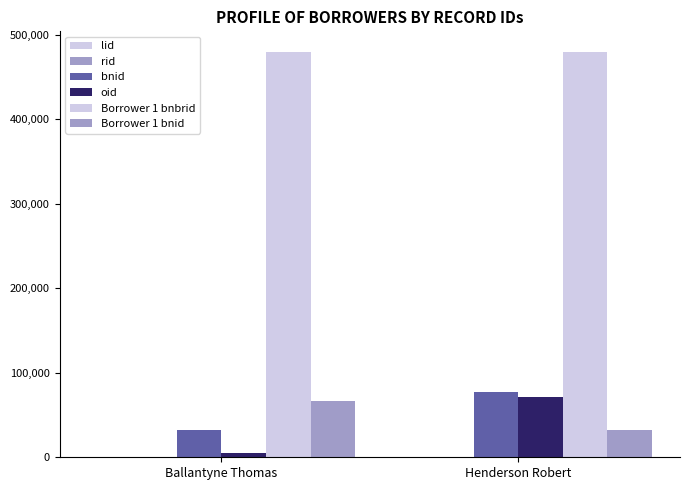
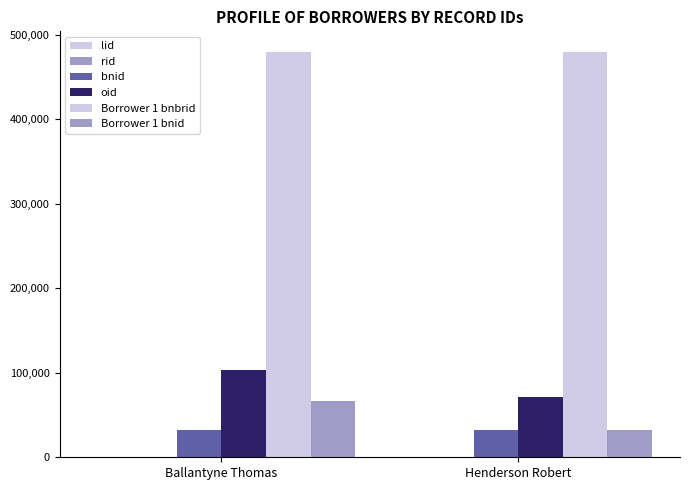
oid, Ballantyne Thomas: 10,000 -> 100,000
bnid, Henderson Robert: 80,000 -> 30,000
